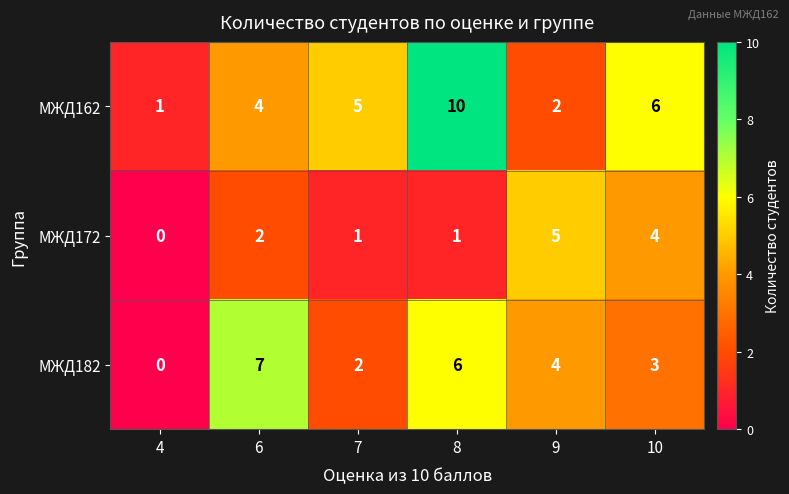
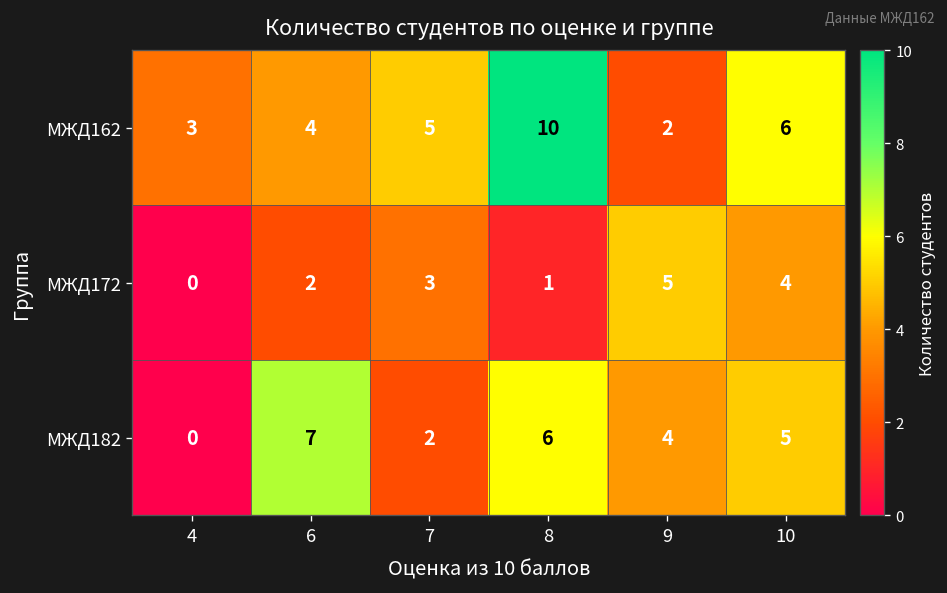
МЖД162, 4: 1 -> 3
МЖД172, 7: 1 -> 3
МЖД182, 10: 3 -> 5
